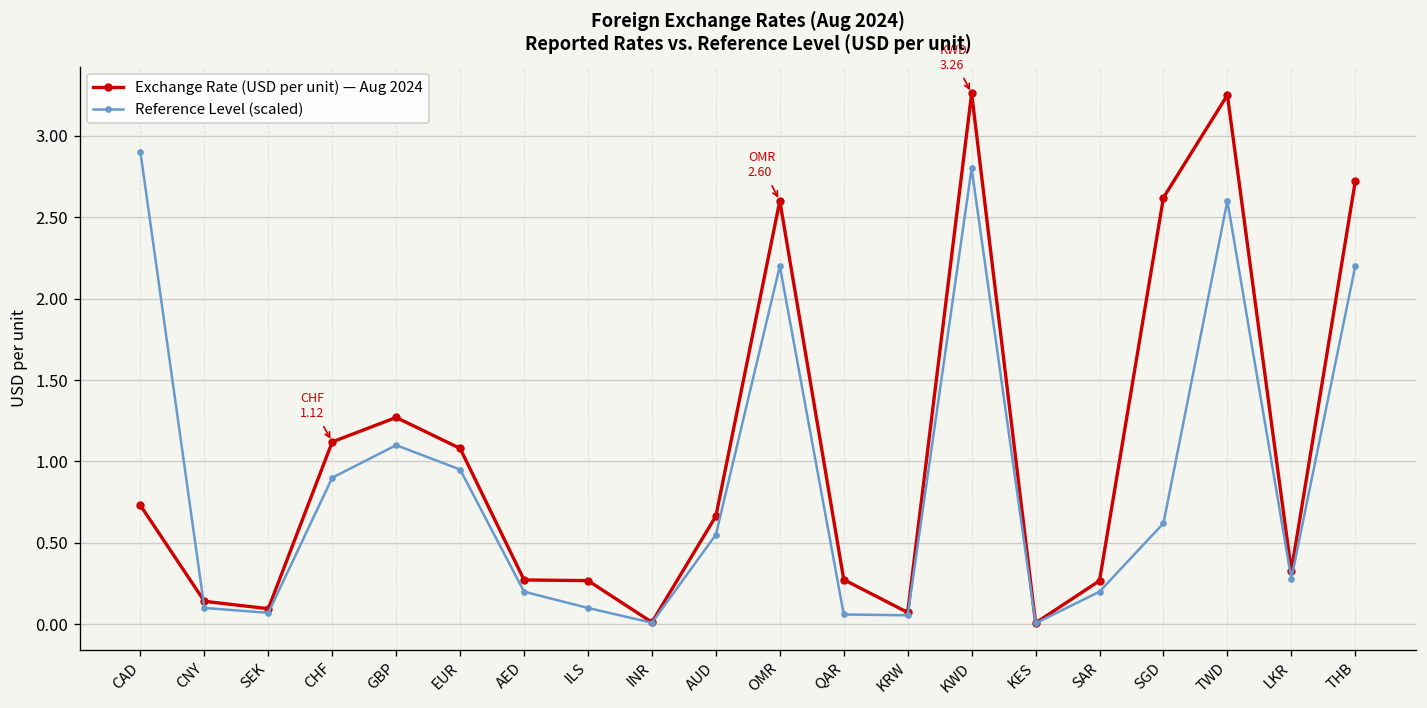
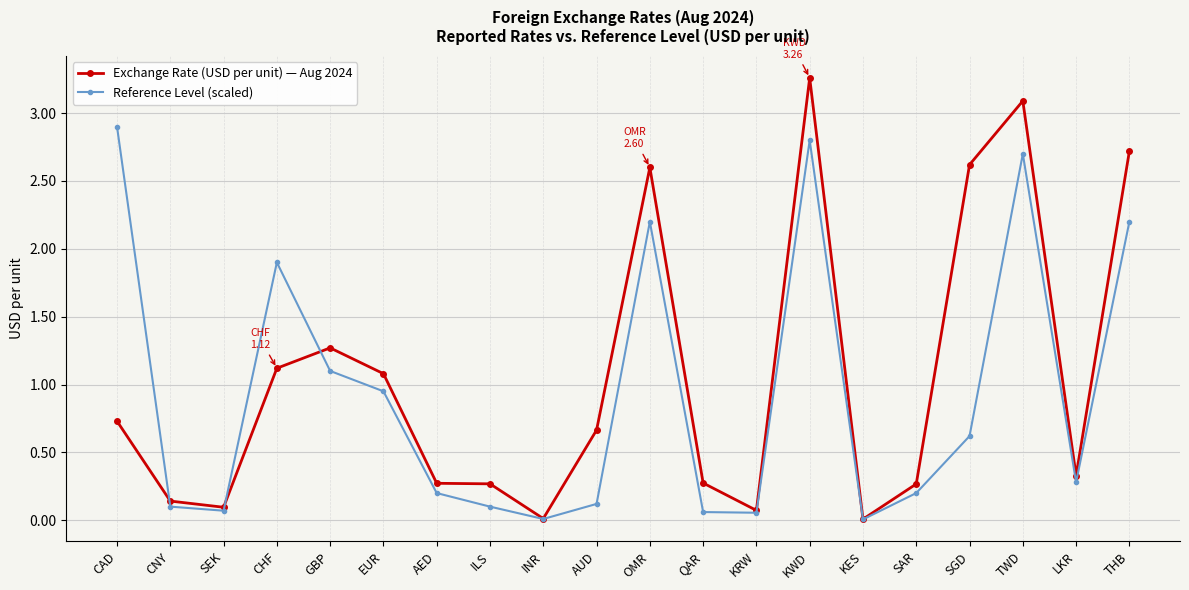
Reference Level (scaled), CHF: 0.9 -> 1.9
Reference Level (scaled), AUD: 0.55 -> 0.12
Exchange Rate (USD per unit) — Aug 2024, TWD: 3.25 -> 3.09
Reference Level (scaled), TWD: 2.6 -> 2.7
